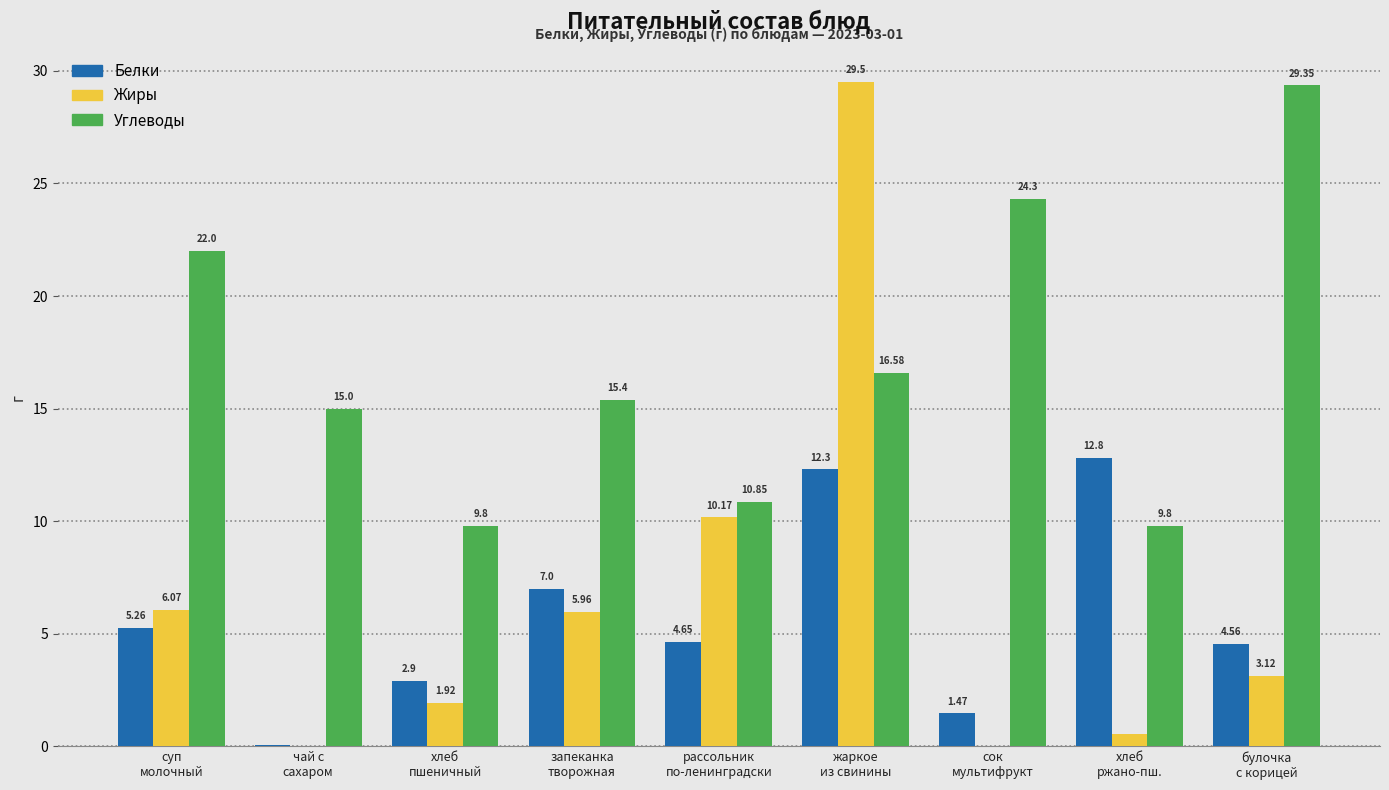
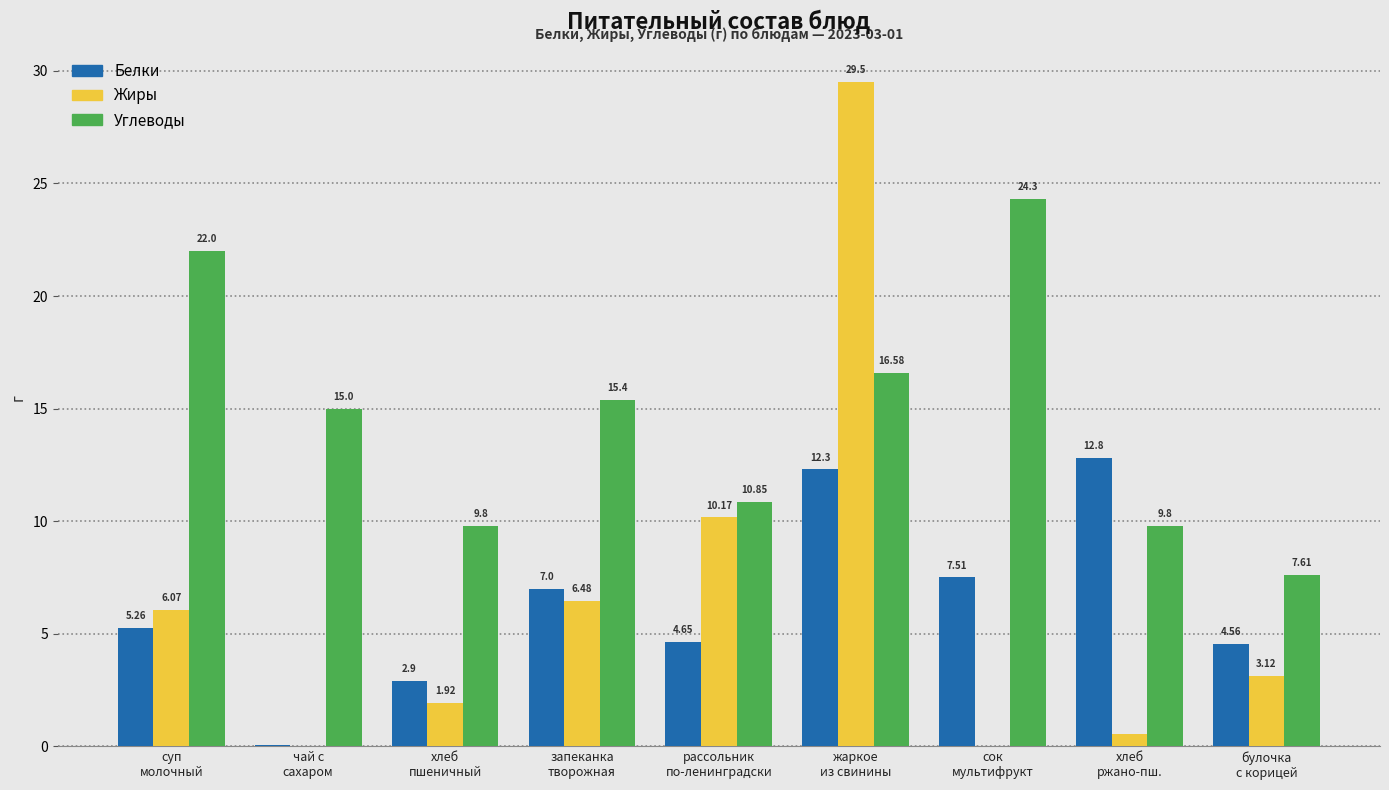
Жиры, запеканка творожная: 5.96 -> 6.48
Белки, сок мультифрукт: 1.47 -> 7.51
Углеводы, булочка с корицей: 29.35 -> 7.61
